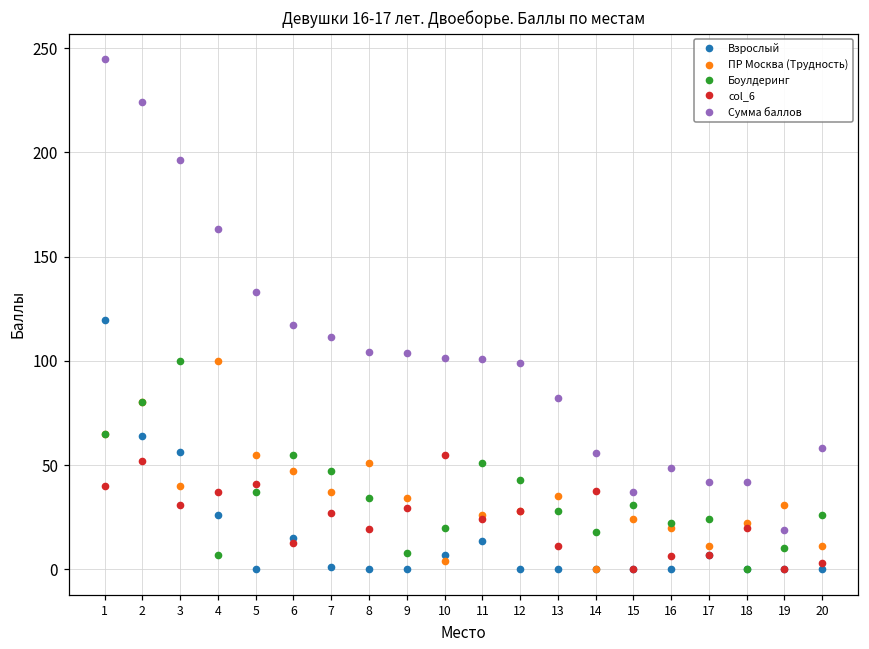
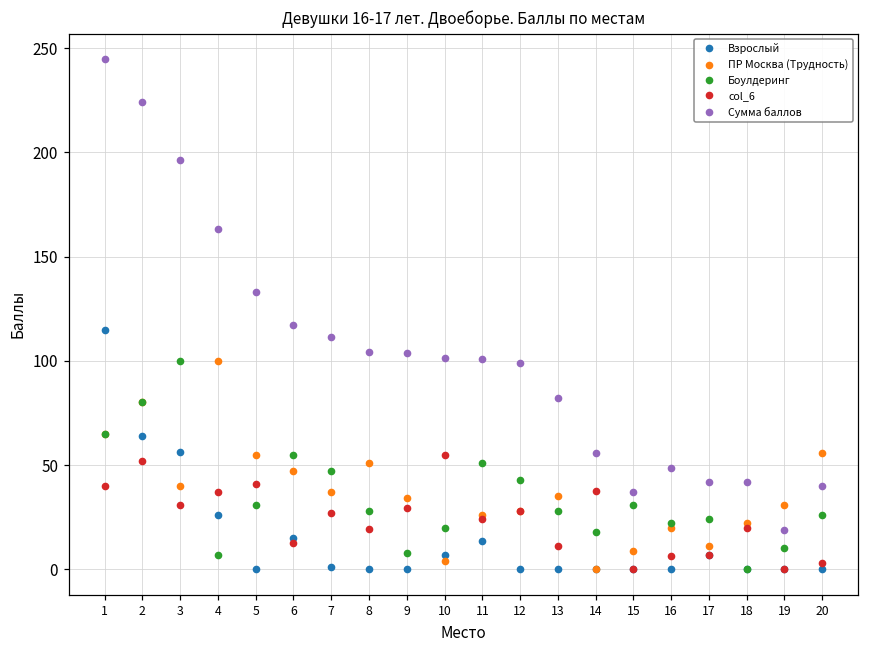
Взрослый, 1: 120 -> 115
Боулдеринг, 5: 37 -> 31
Боулдеринг, 8: 34 -> 28
ПР Москва (Трудность), 15: 24 -> 9
ПР Москва (Трудность), 20: 11 -> 56
Сумма баллов, 20: 58 -> 40
